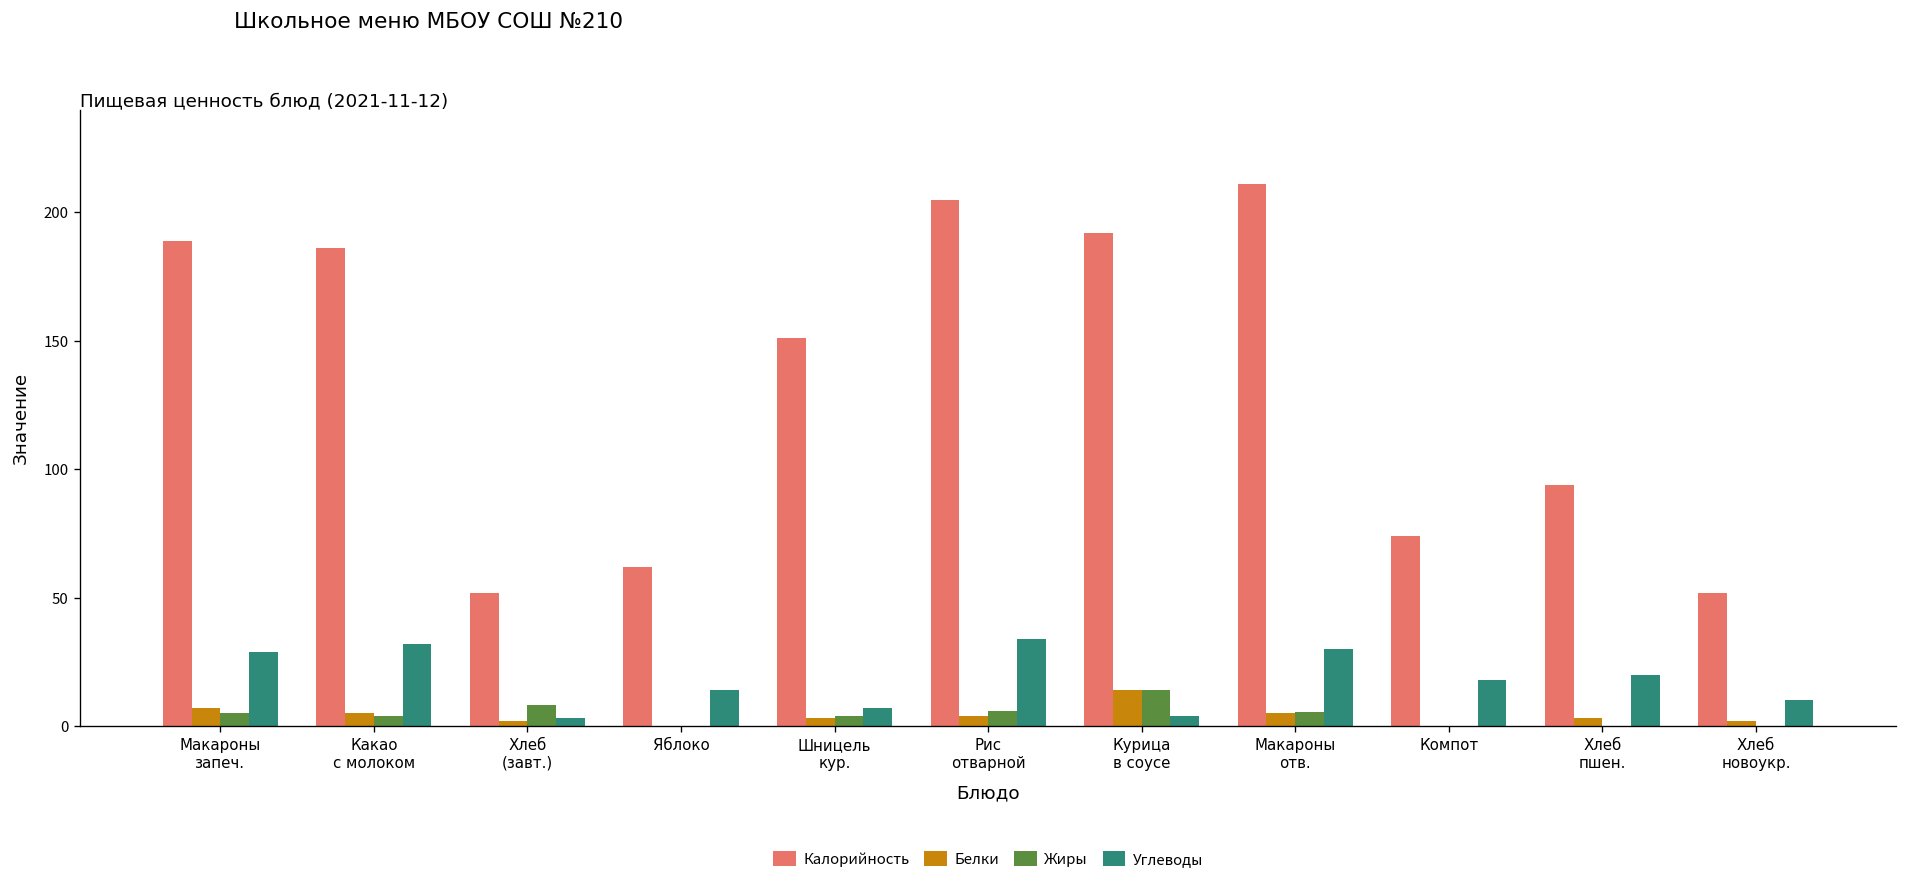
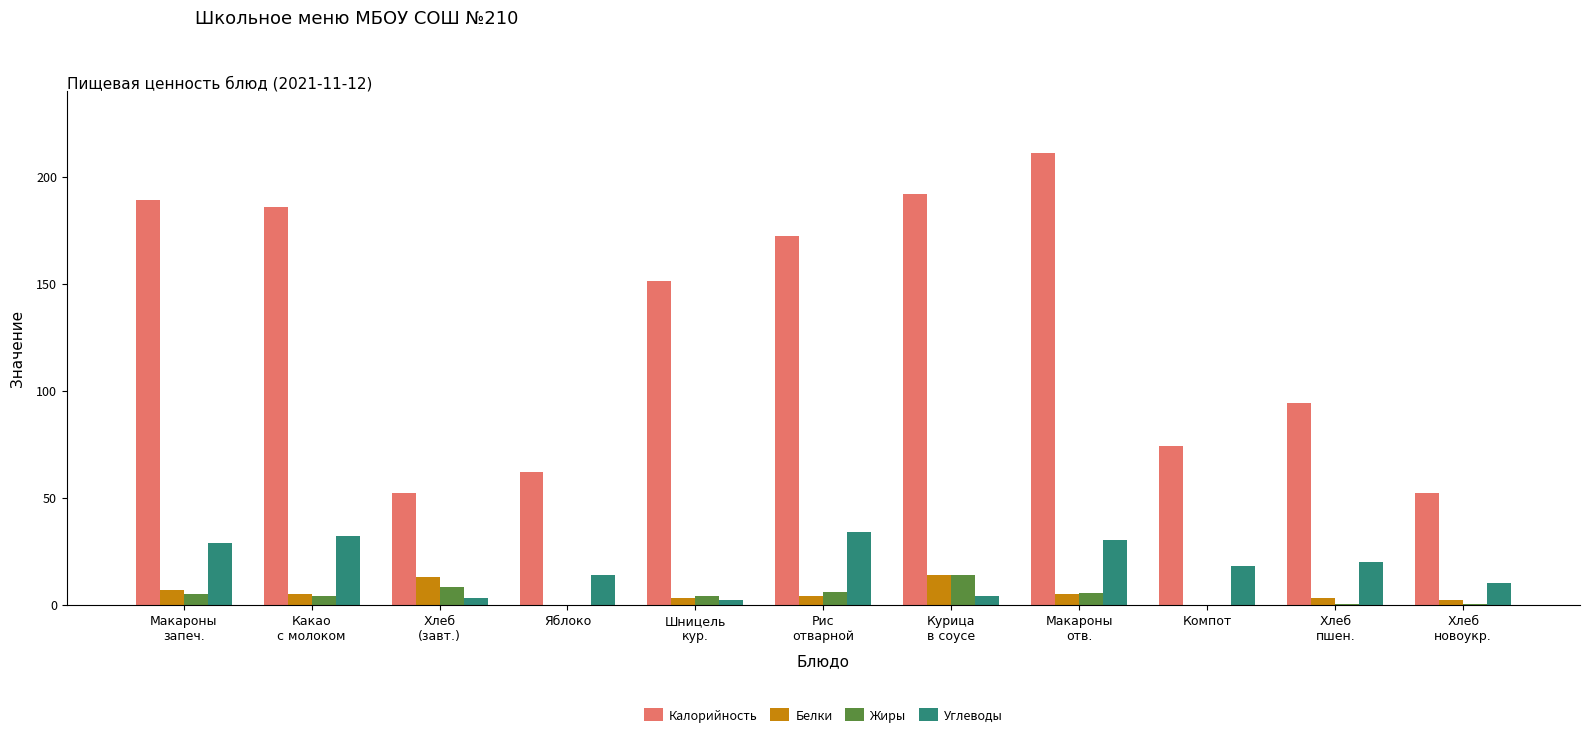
Белки, Хлеб (завт.): 2 -> 13
Углеводы, Шницель кур.: 7 -> 2
Калорийность, Рис отварной: 205 -> 172
